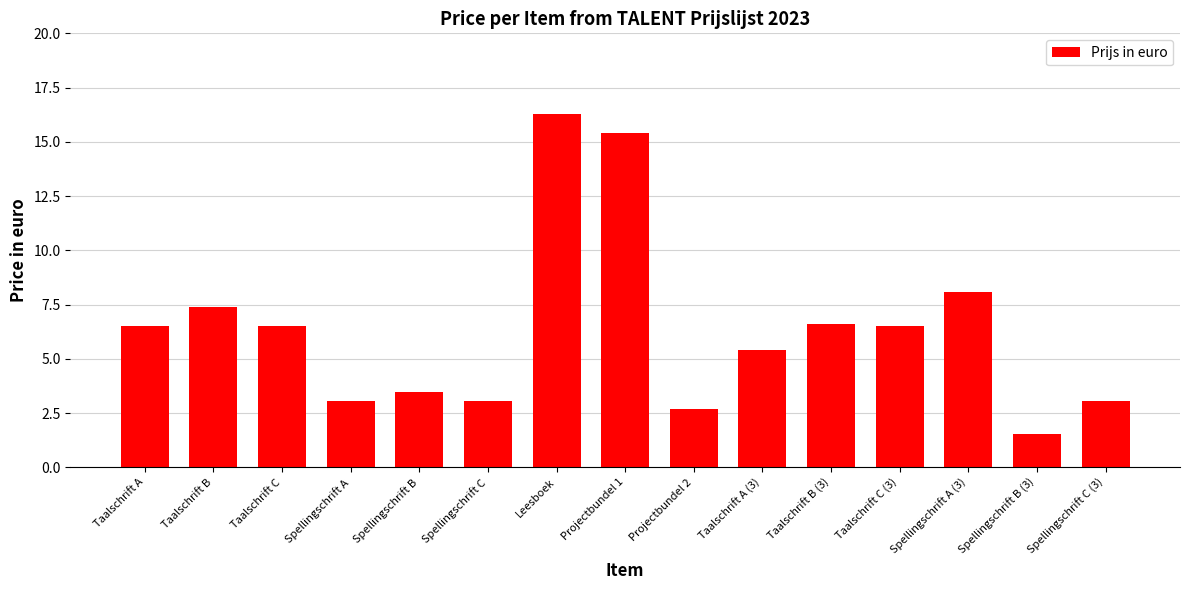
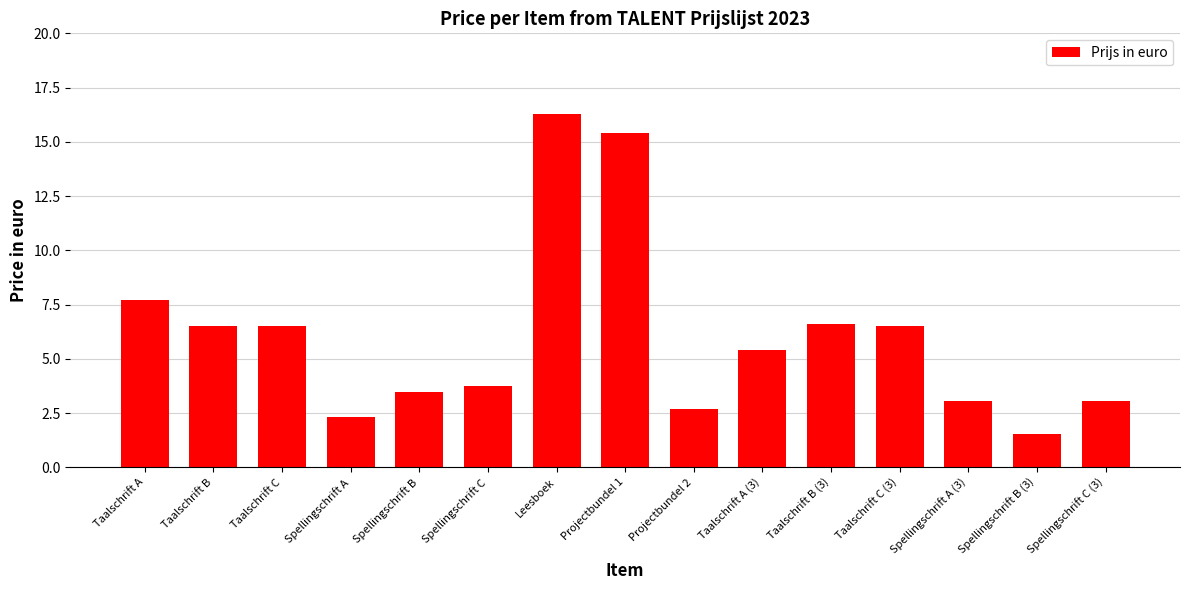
Taalschrift A: 6.5 -> 7.7
Taalschrift B: 7.4 -> 6.5
Spellingschrift A: 3.1 -> 2.3
Spellingschrift C: 3.1 -> 3.8
Spellingschrift A (3): 8.1 -> 3.1
